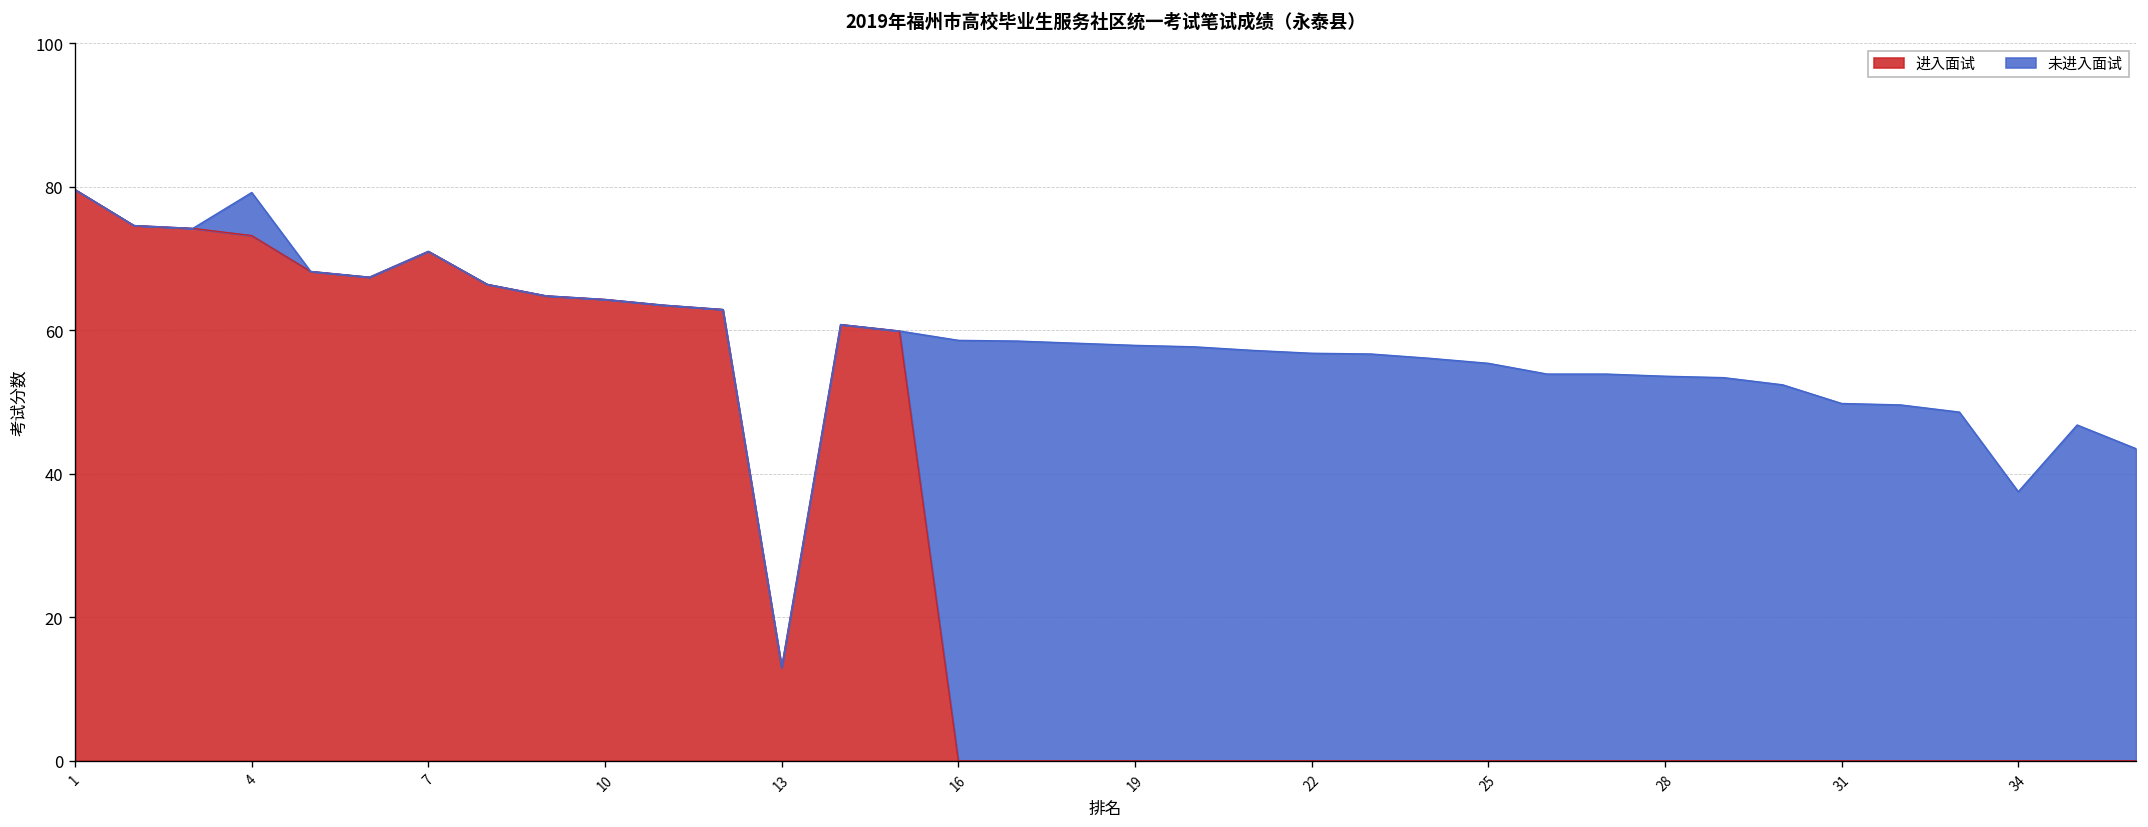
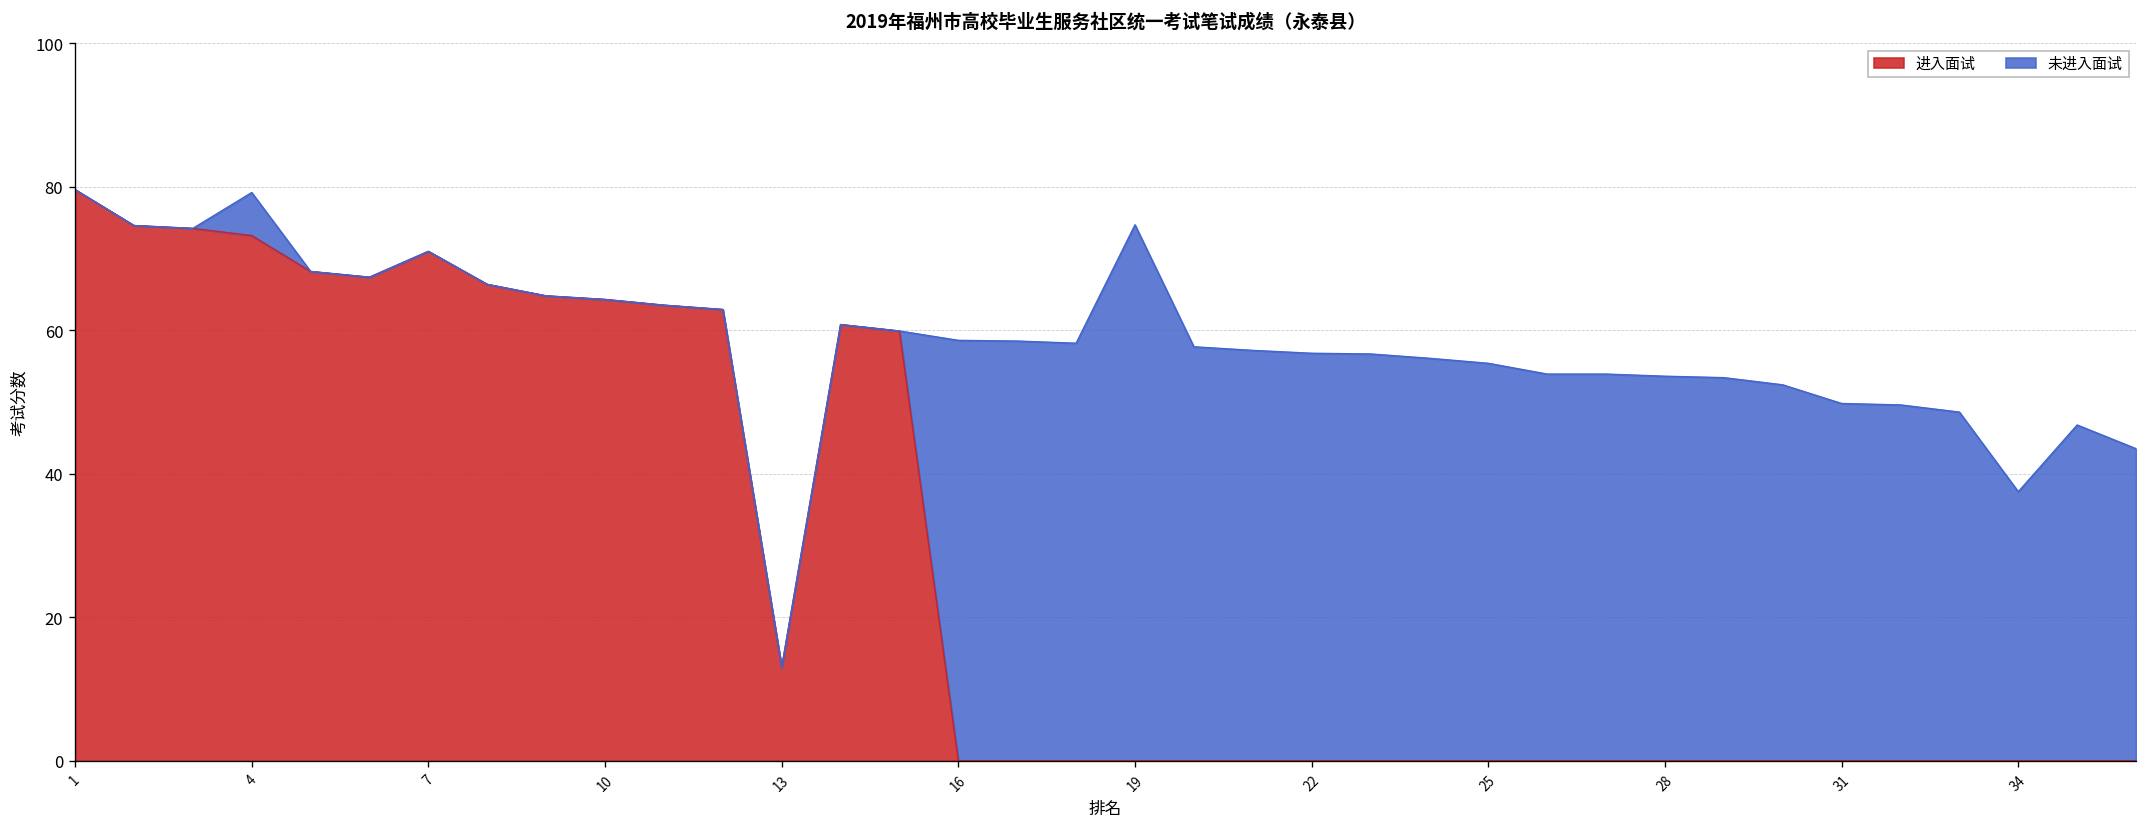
未进入面试, 19: 58 -> 75
